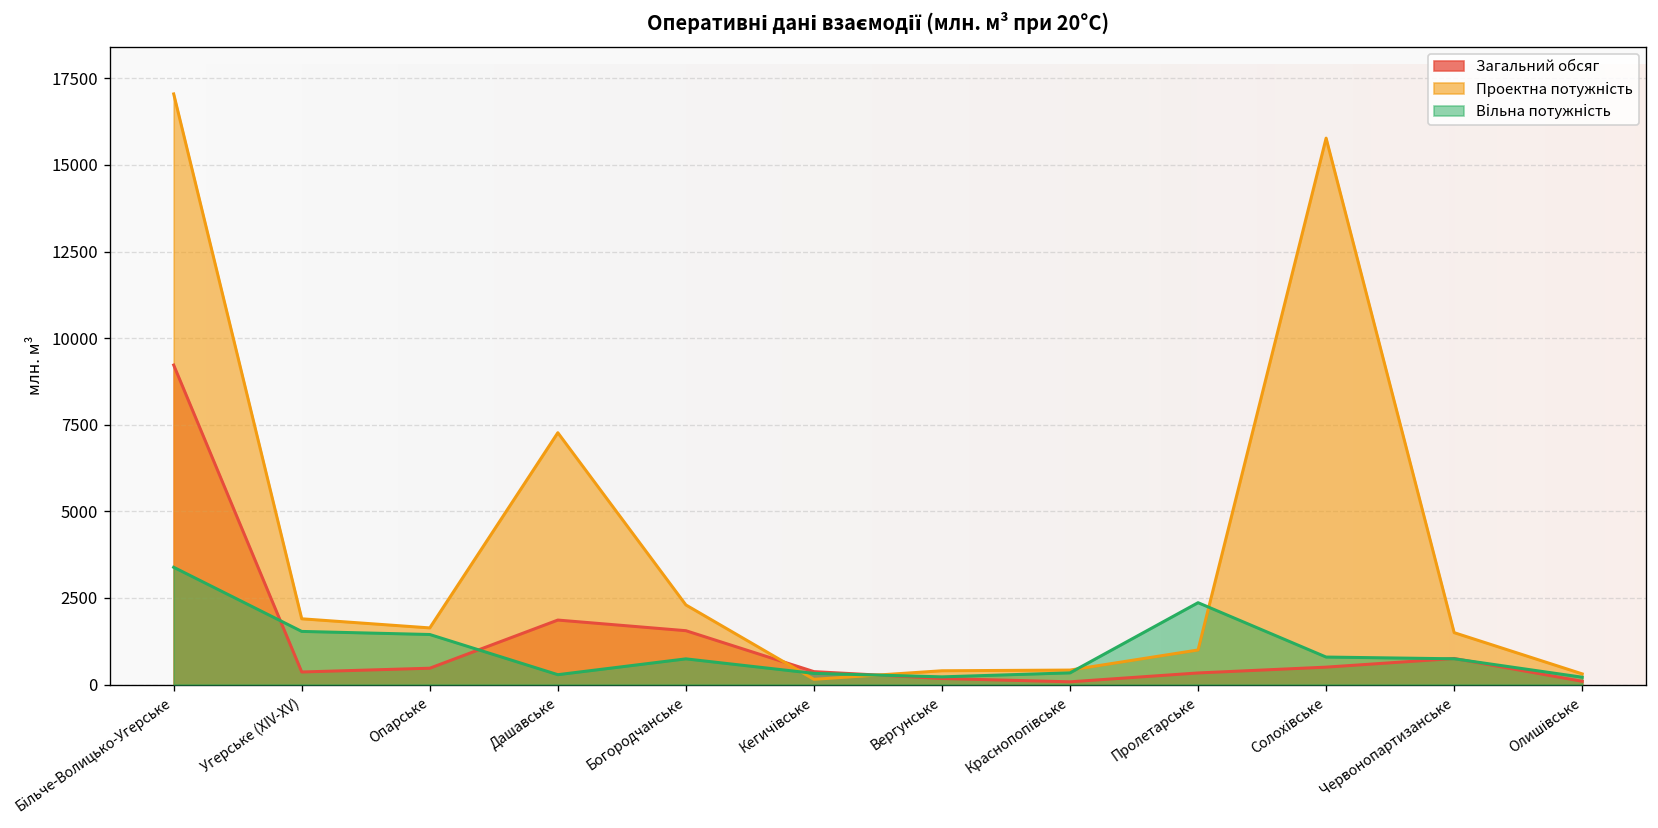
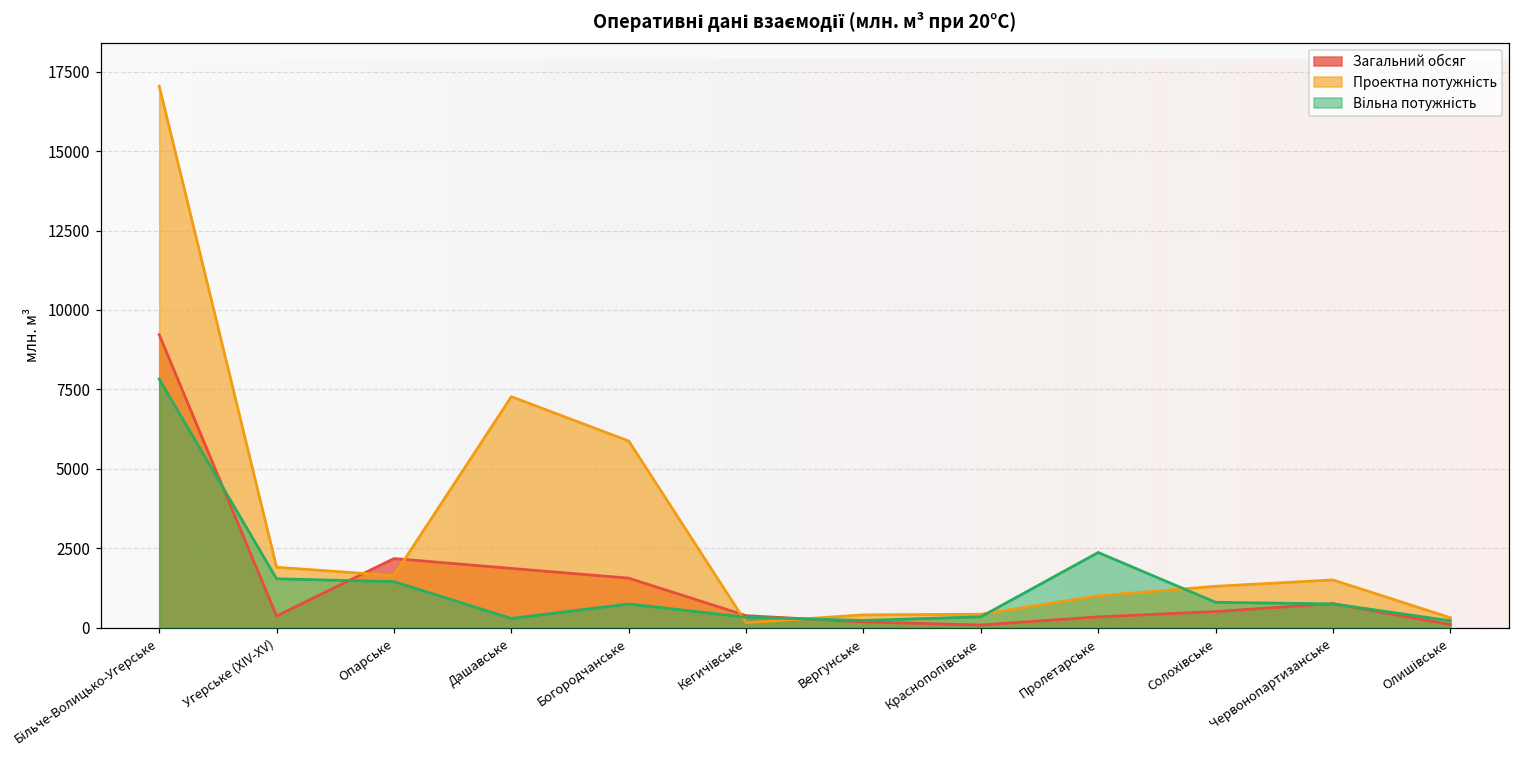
Вільна потужність, Більче-Волицько-Угерське: 3400 -> 7800
Загальний обсяг, Опарське: 500 -> 2200
Проектна потужність, Богородчанське: 2300 -> 5900
Проектна потужність, Солохівське: 15800 -> 1300
